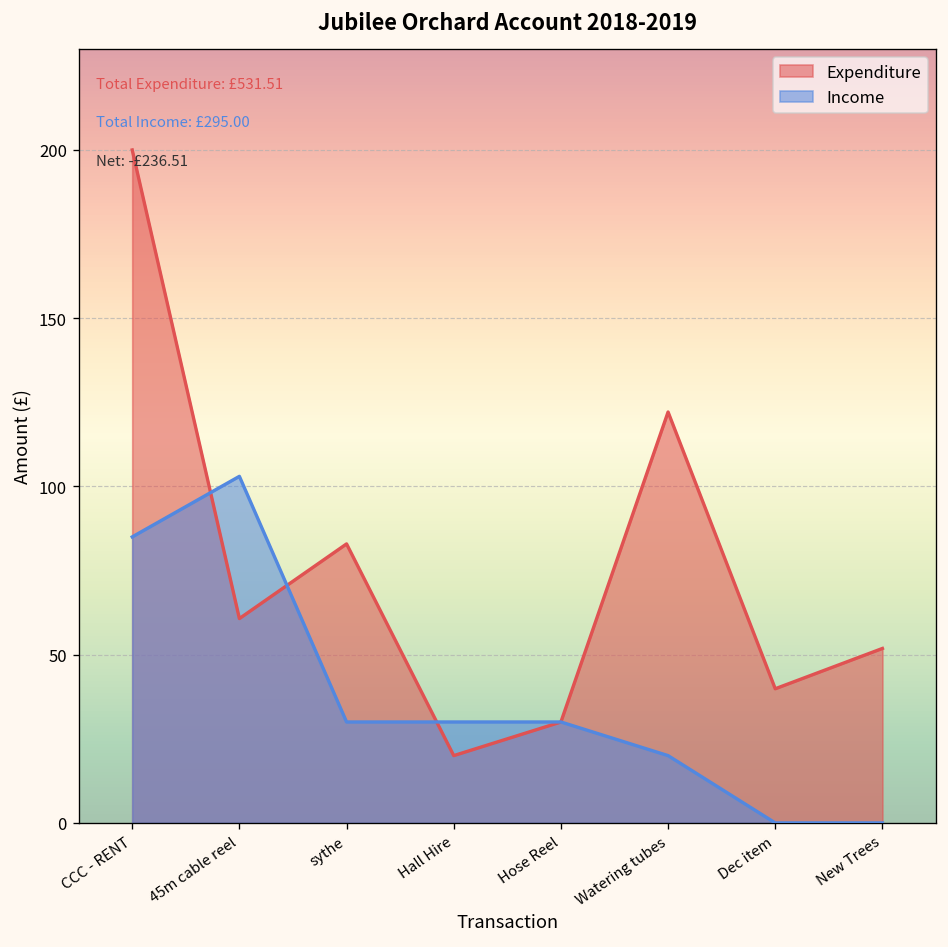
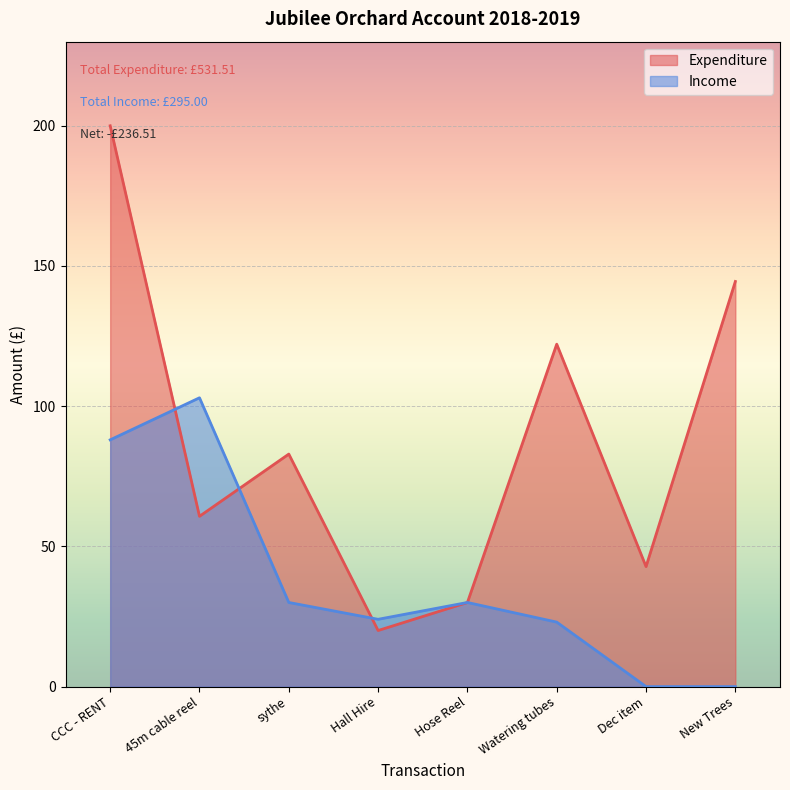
Income, CCC - RENT: 85 -> 88
Income, Hall Hire: 30 -> 24
Income, Watering tubes: 20 -> 23
Expenditure, Dec item: 40 -> 43
Expenditure, New Trees: 52 -> 144
